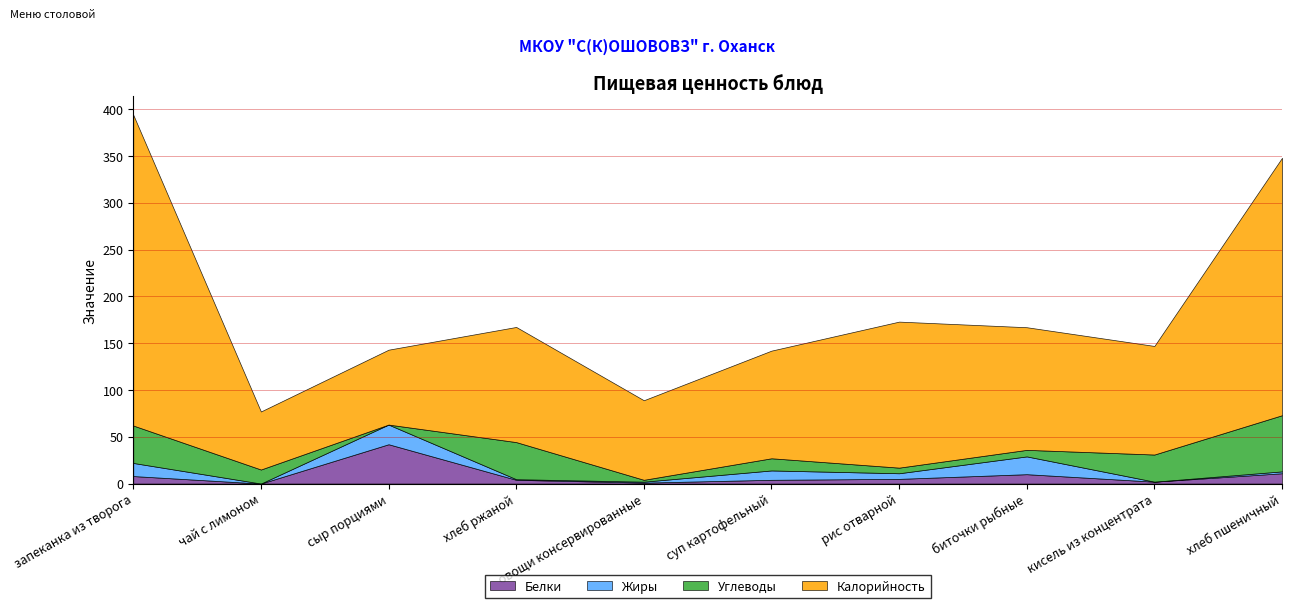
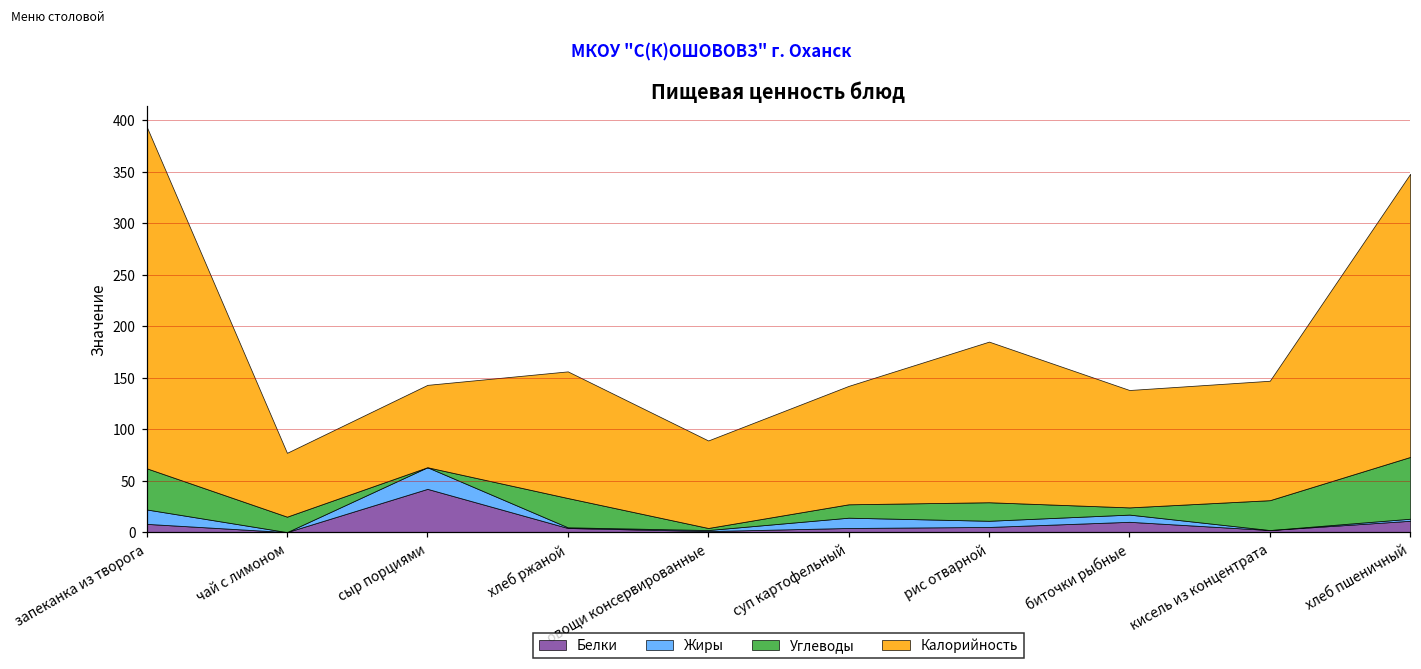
Углеводы, хлеб ржаной: 40 -> 30
Углеводы, рис отварной: 10 -> 20
Жиры, биточки рыбные: 20 -> 10
Калорийность, биточки рыбные: 130 -> 110
